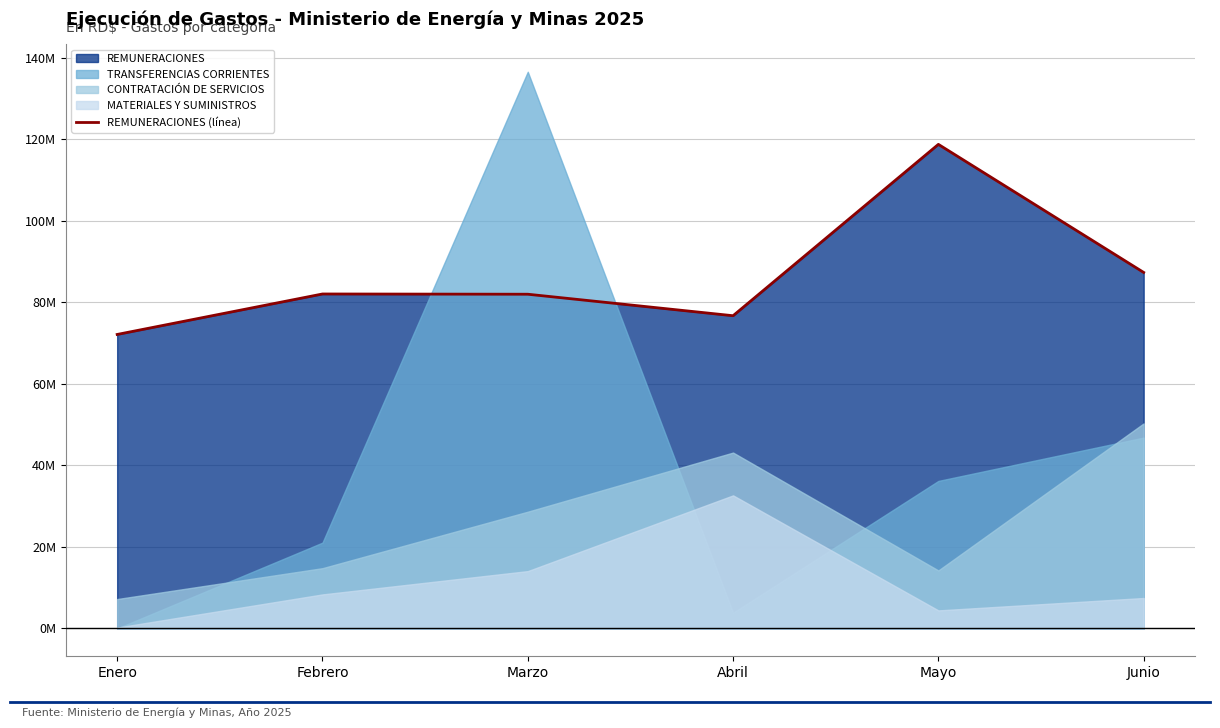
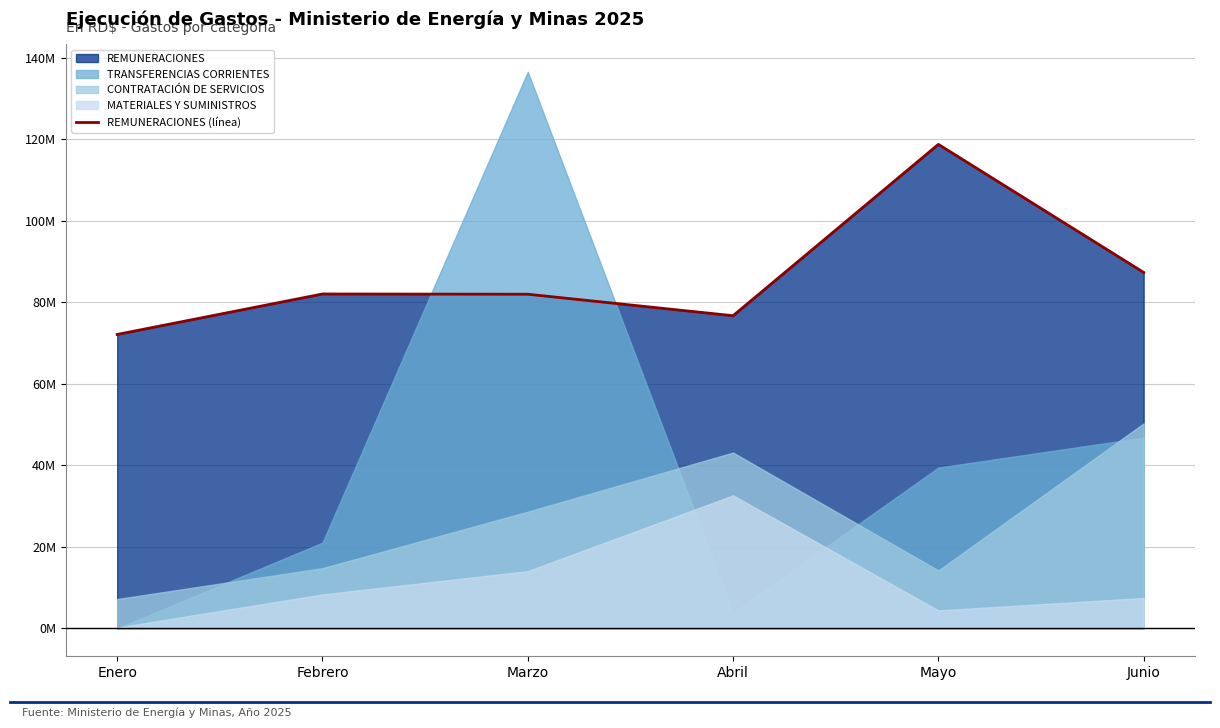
TRANSFERENCIAS CORRIENTES, Mayo: 36000000 -> 39000000
